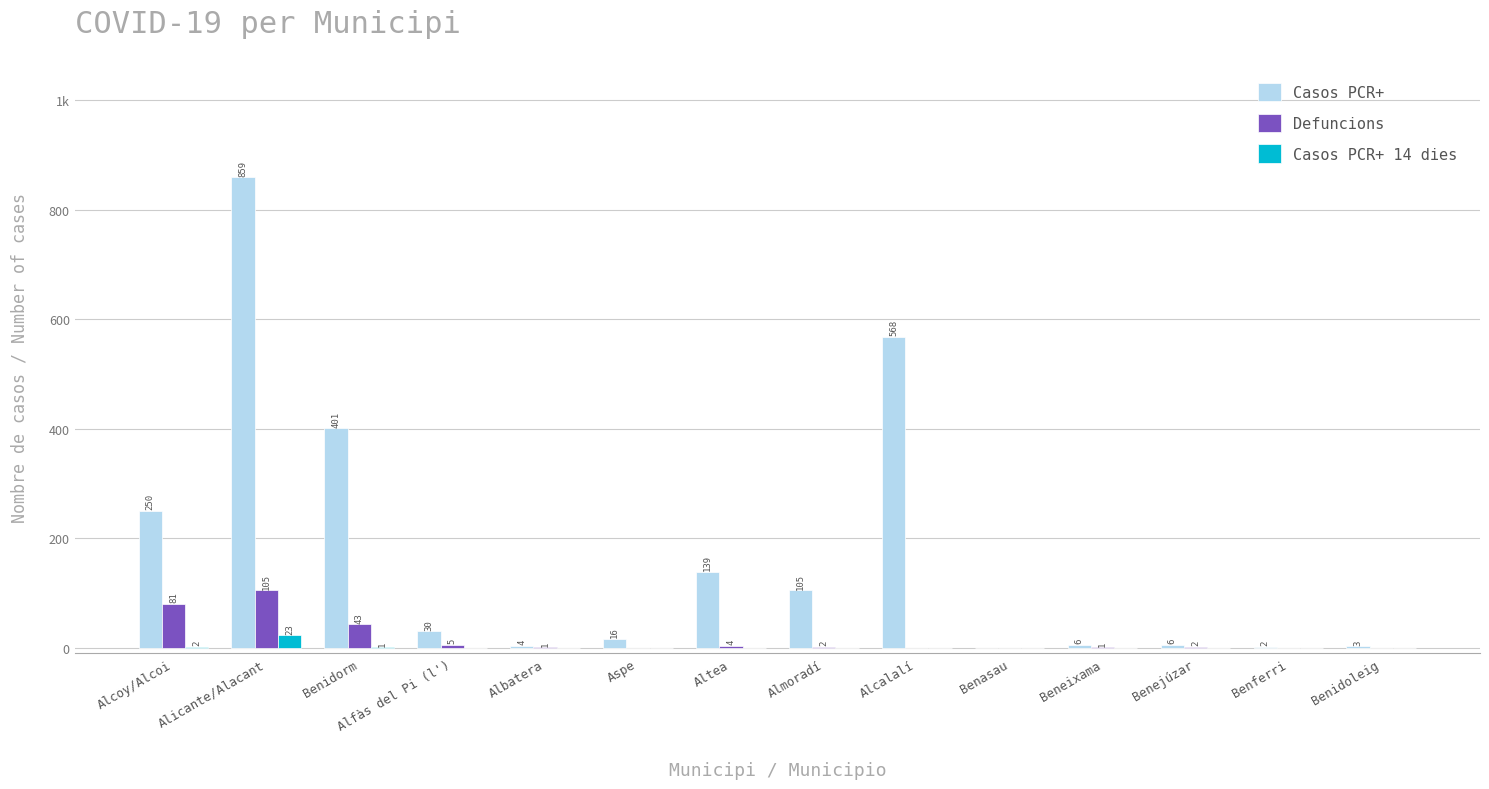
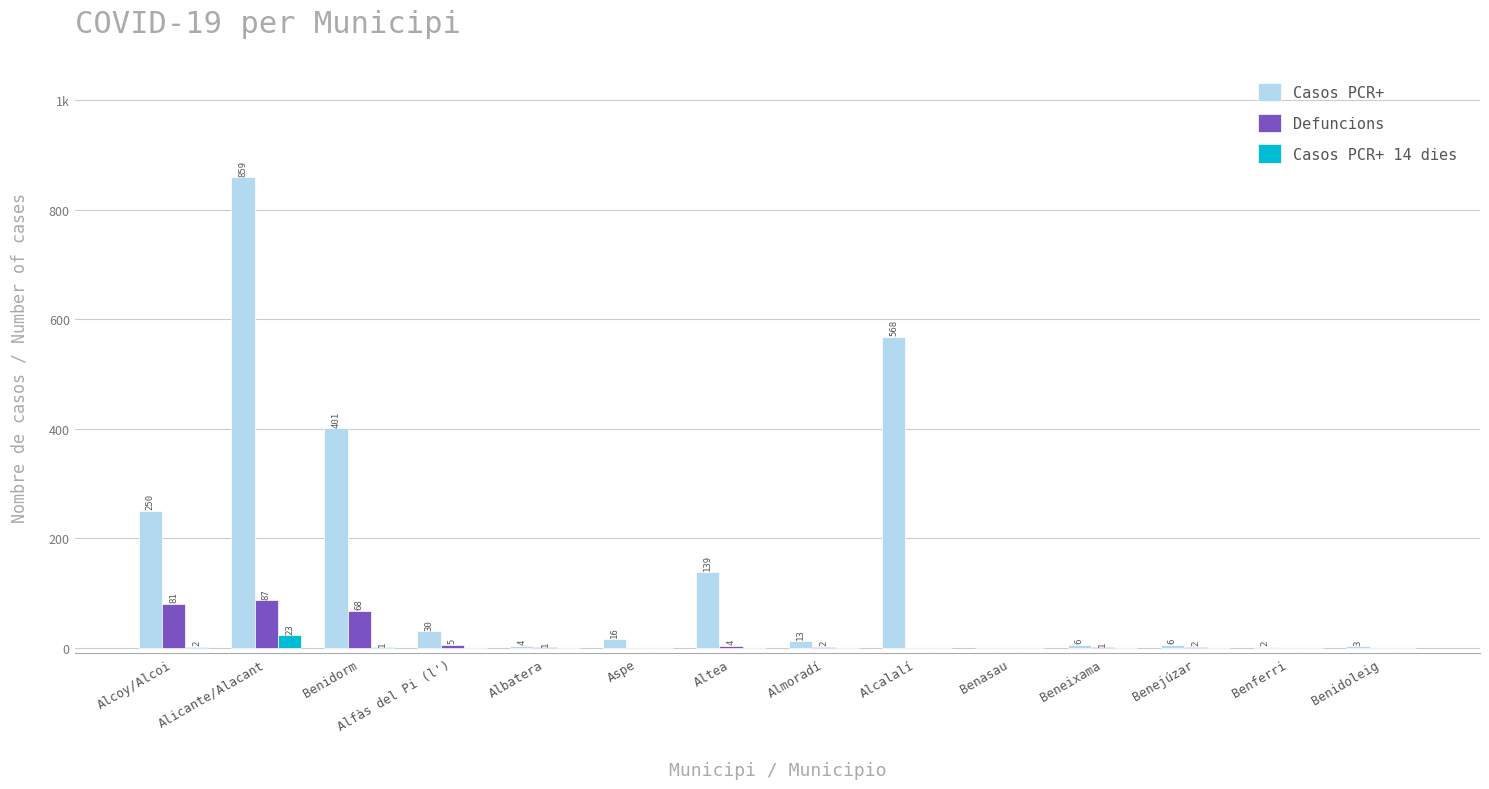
Defuncions, Alicante/Alacant: 105 -> 87
Defuncions, Benidorm: 43 -> 68
Casos PCR+, Almoradí: 105 -> 13
